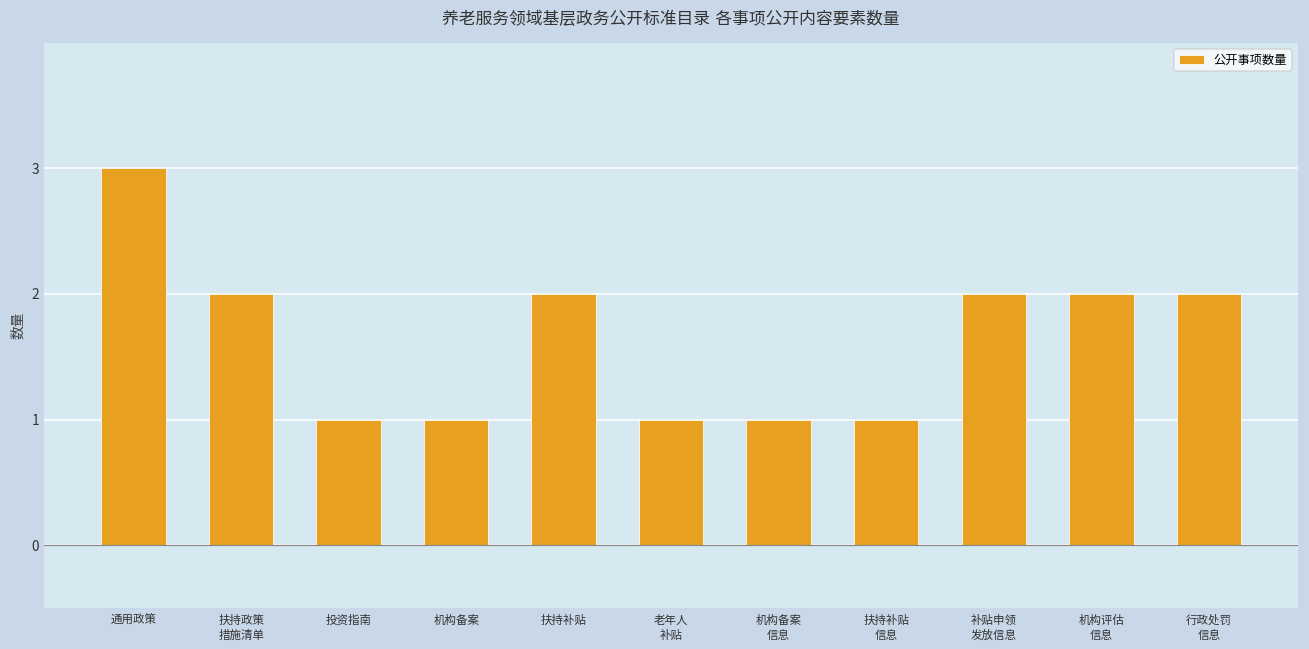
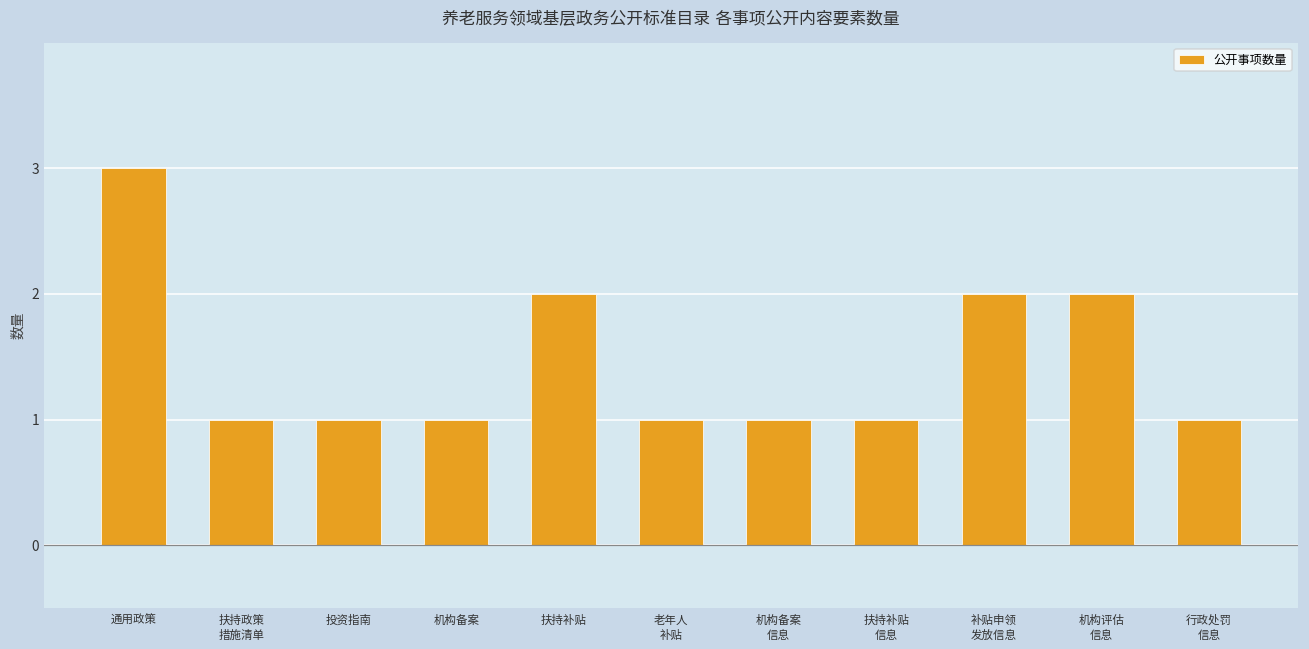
扶持政策 措施清单: 2 -> 1
行政处罚 信息: 2 -> 1
